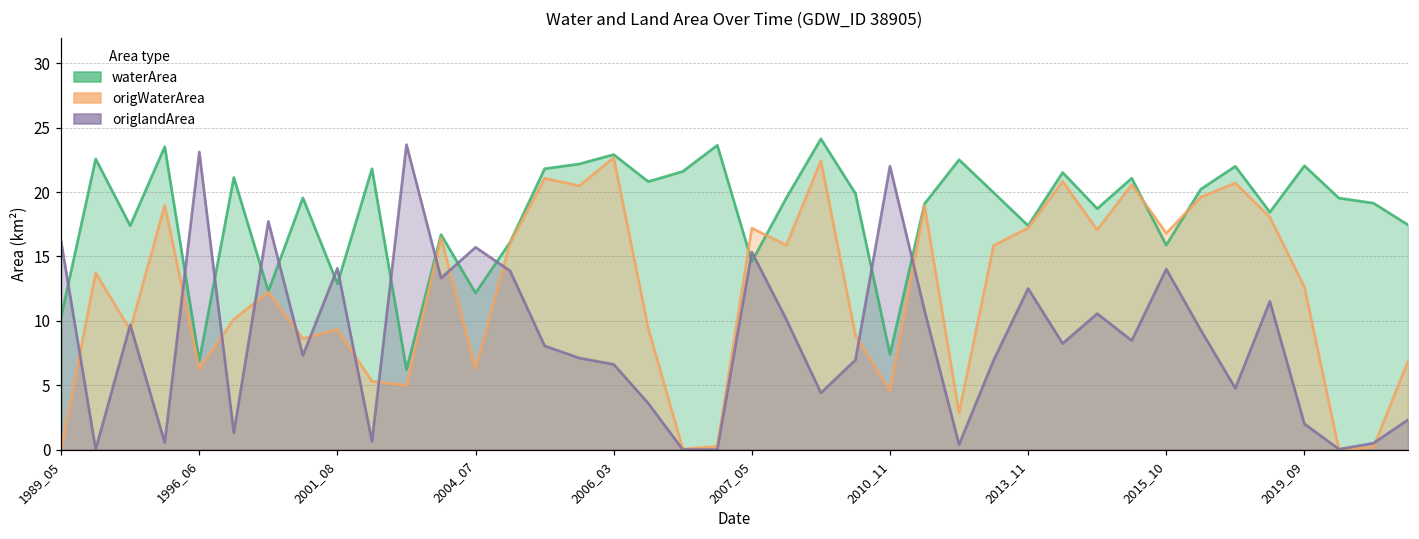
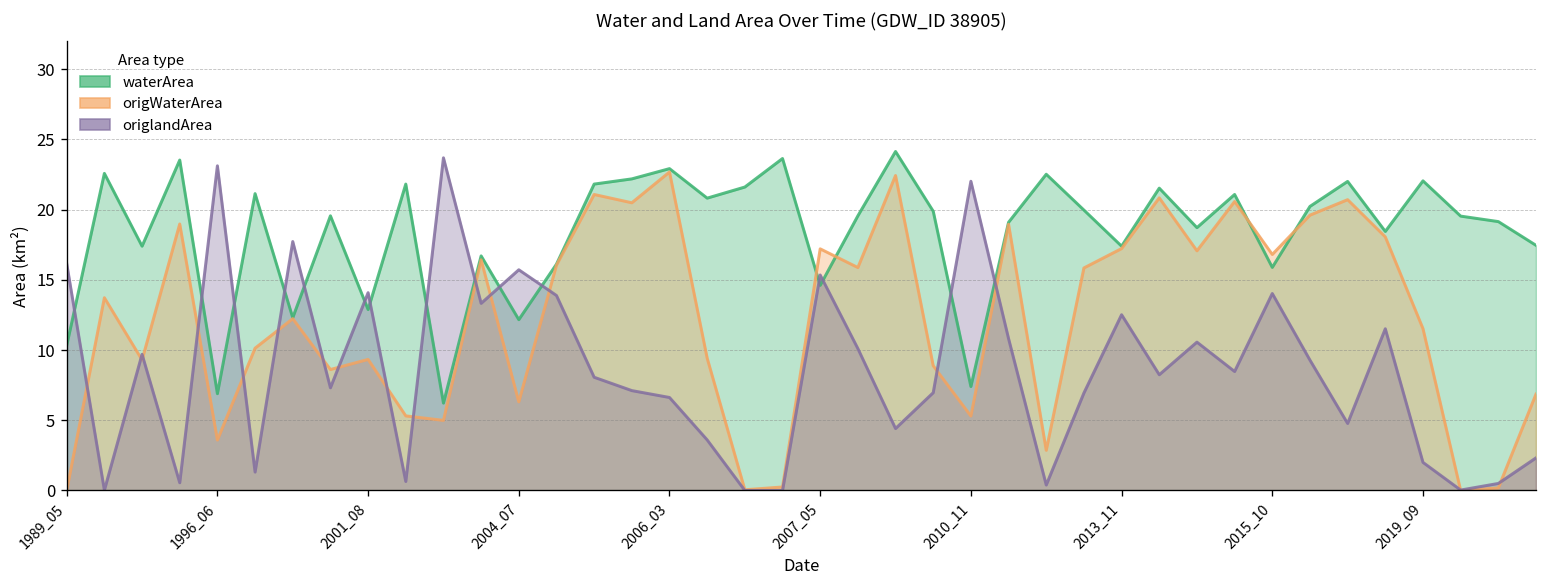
origWaterArea, 1996_06: 6.3 -> 3.6
origWaterArea, 2010_11: 4.6 -> 5.3
origWaterArea, 2019_09: 12.6 -> 11.5
